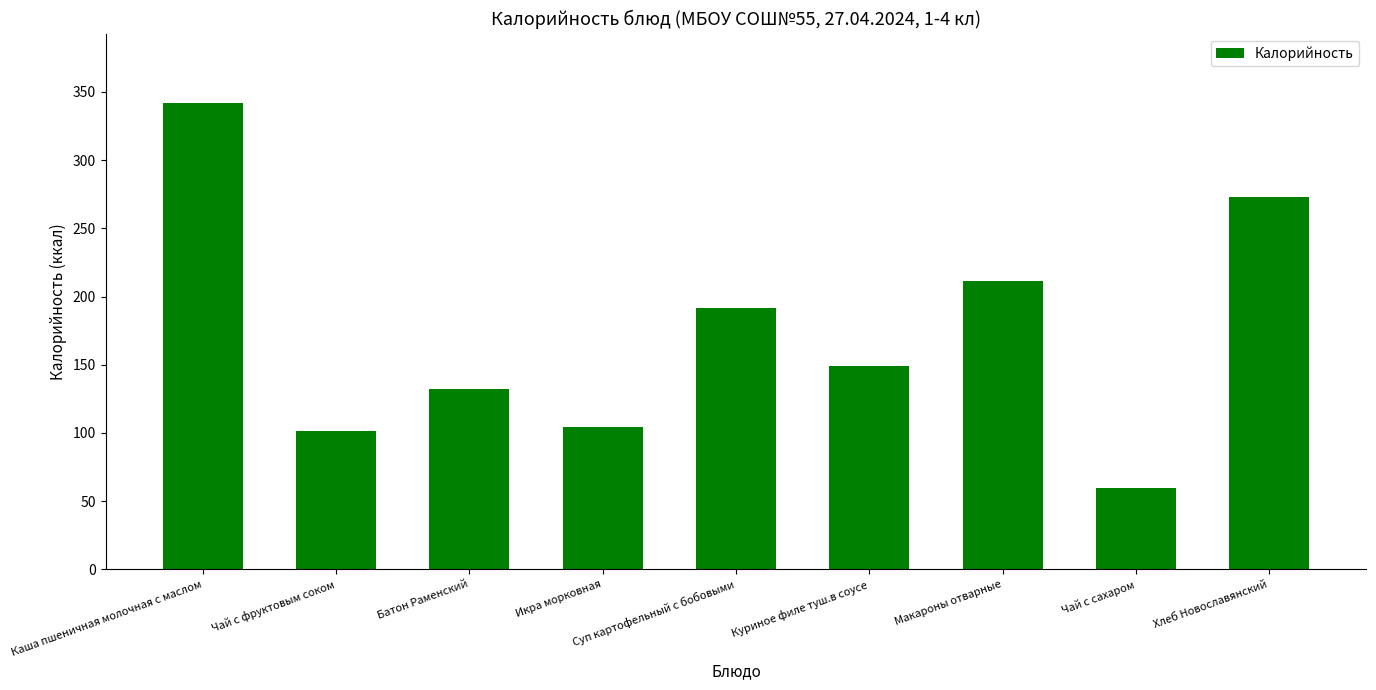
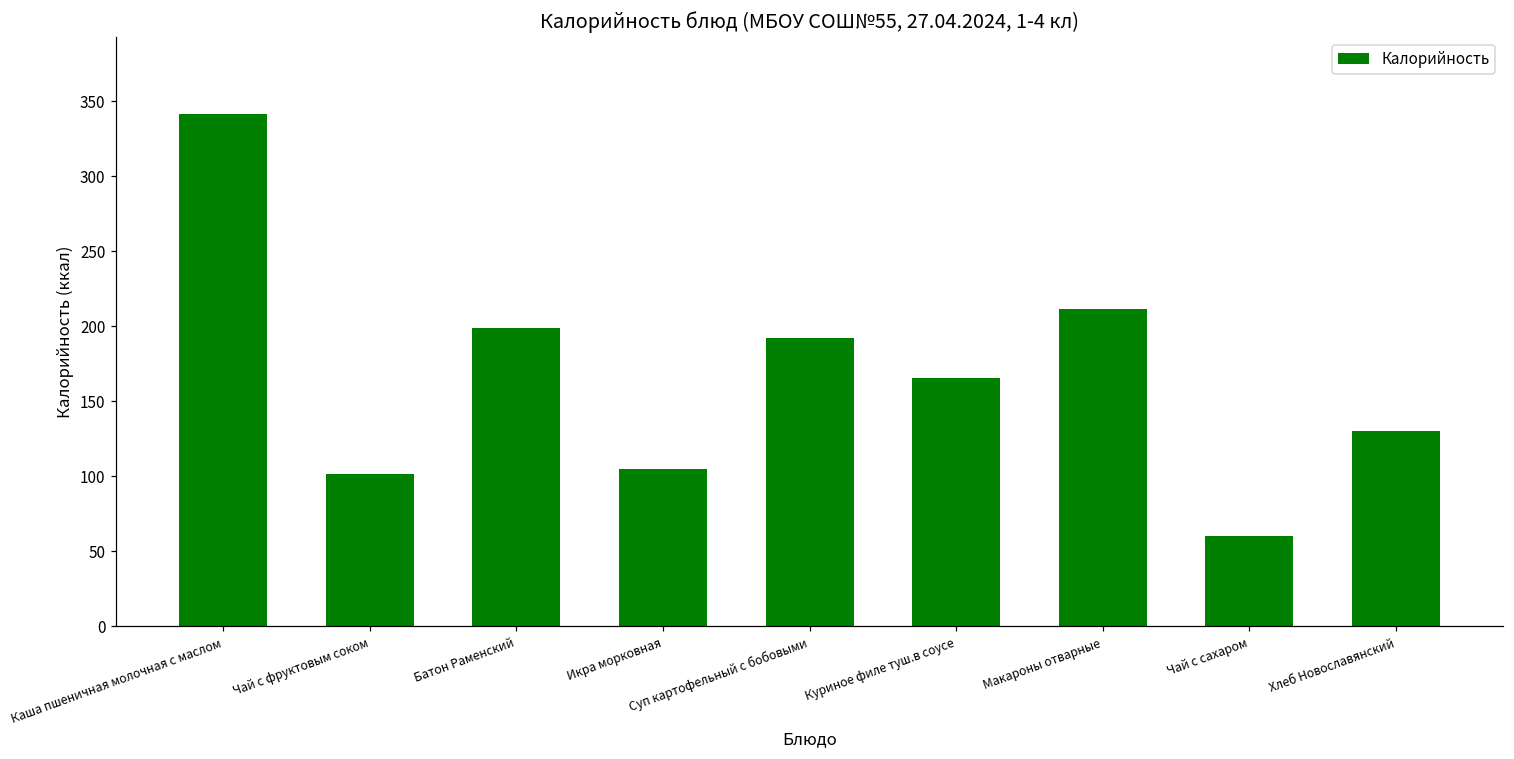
Батон Раменский: 133 -> 199
Куриное филе туш.в соусе: 149 -> 166
Хлеб Новославянский: 273 -> 130
